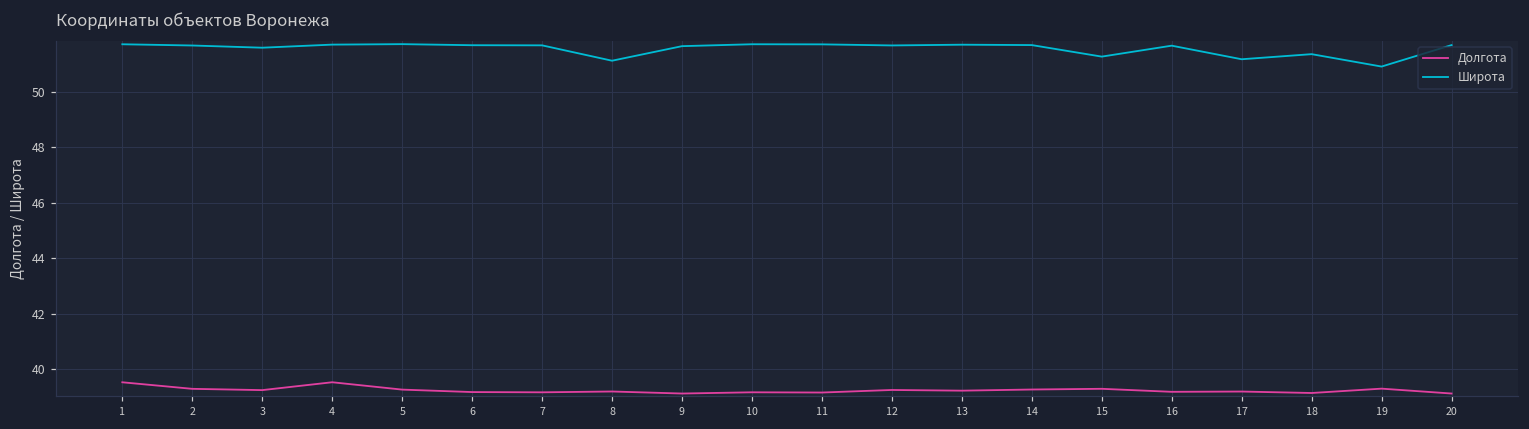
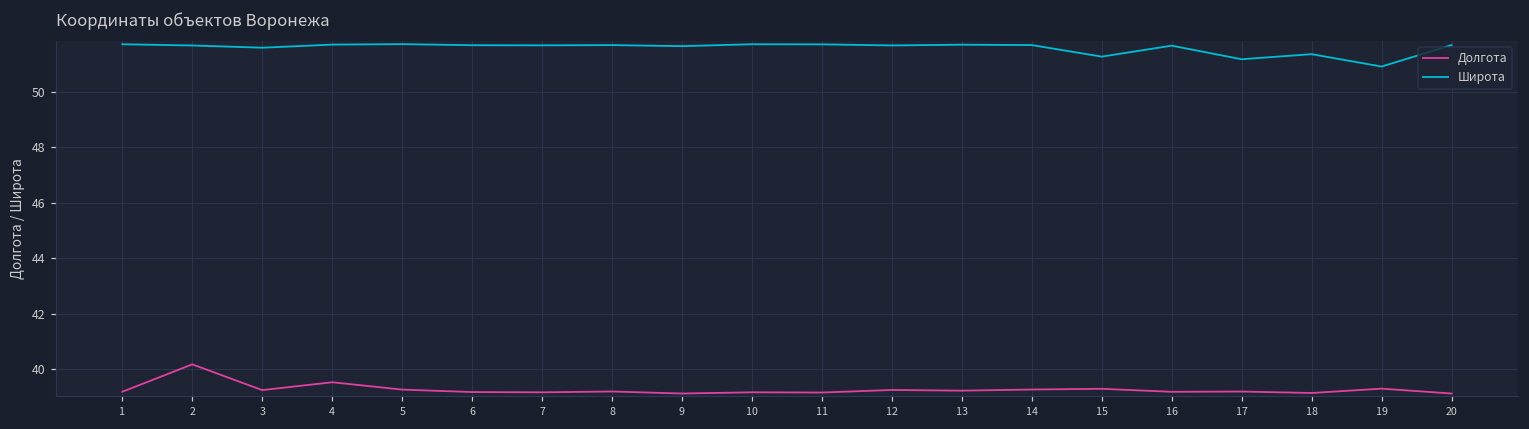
Долгота, 1: 39.5 -> 39.2
Долгота, 2: 39.3 -> 40.2
Широта, 8: 51.1 -> 51.7
